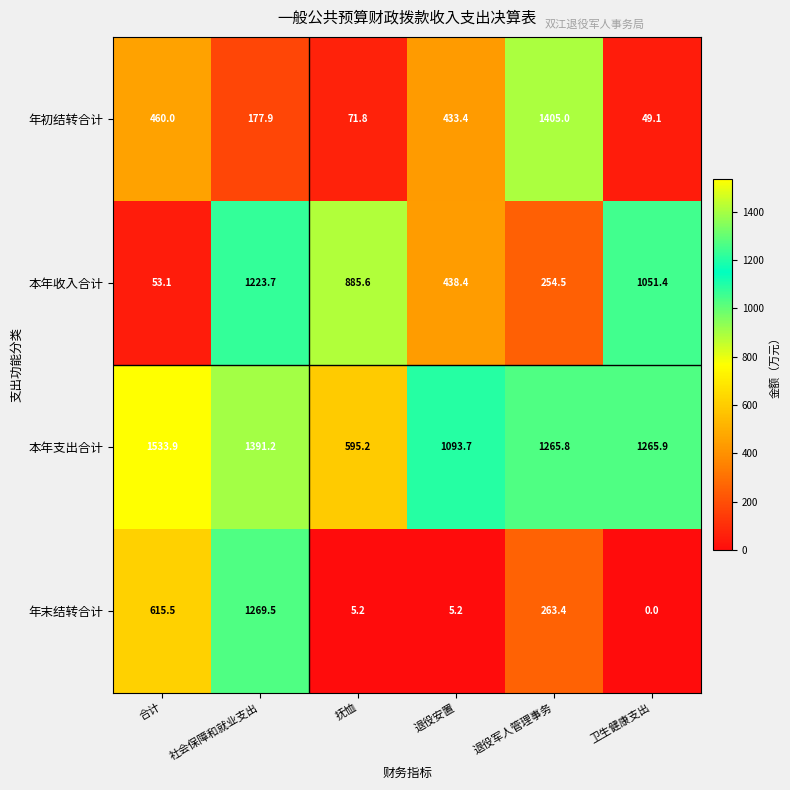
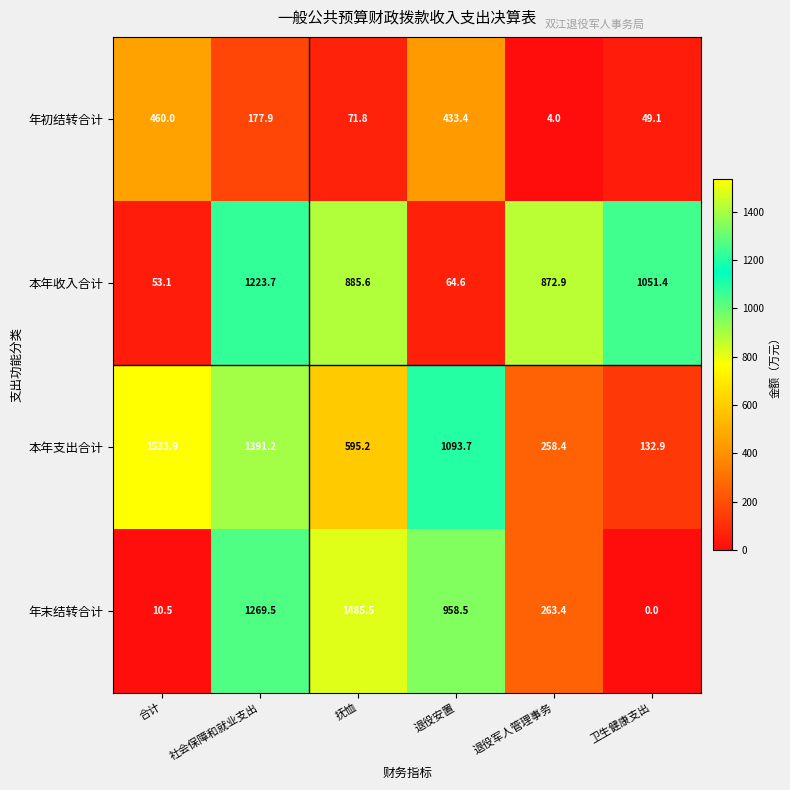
年初结转合计, 退役军人管理事务: 1405.0 -> 4.0
本年收入合计, 退役安置: 438.4 -> 64.6
本年收入合计, 退役军人管理事务: 254.5 -> 872.9
本年支出合计, 退役军人管理事务: 1265.8 -> 258.4
本年支出合计, 卫生健康支出: 1265.9 -> 132.9
年末结转合计, 合计: 615.5 -> 10.5
年末结转合计, 抚恤: 5.2 -> 1485.5
年末结转合计, 退役安置: 5.2 -> 958.5
